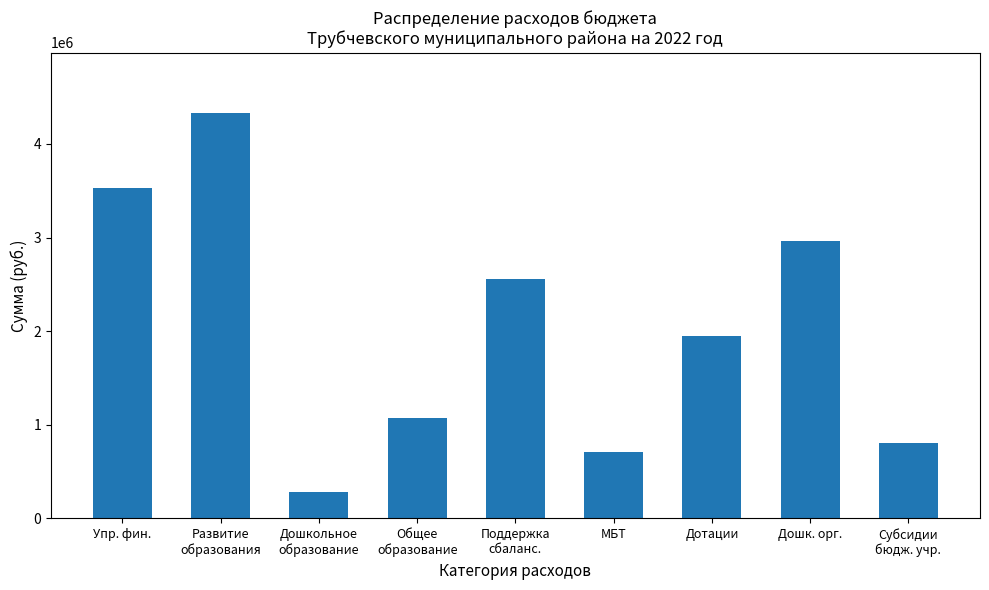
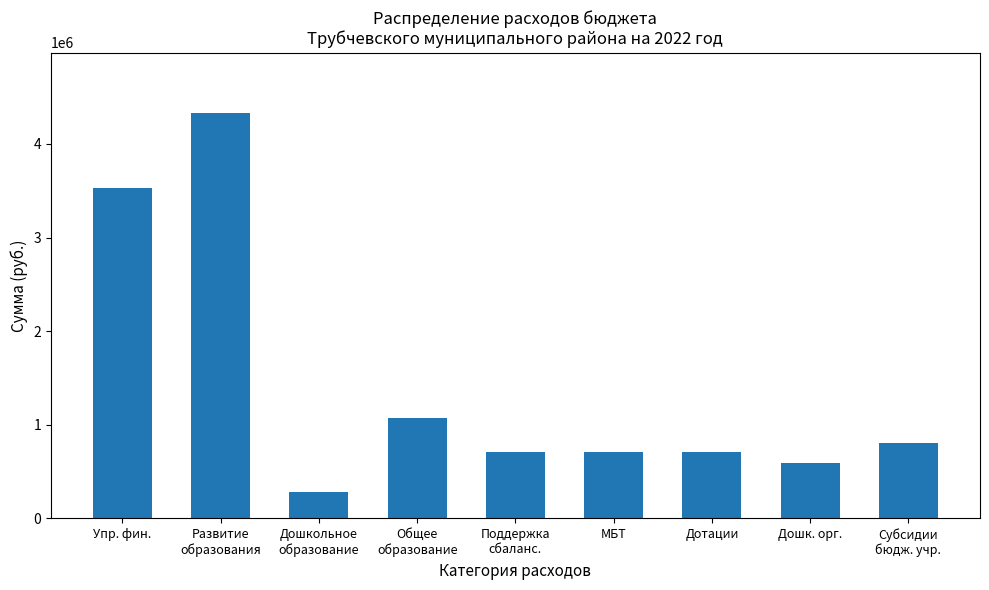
Поддержка сбаланс.: 2600000 -> 700000
Дотации: 1900000 -> 700000
Дошк. орг.: 3000000 -> 600000
